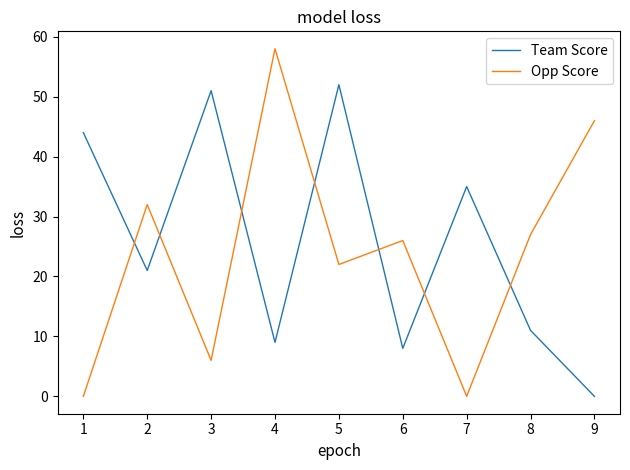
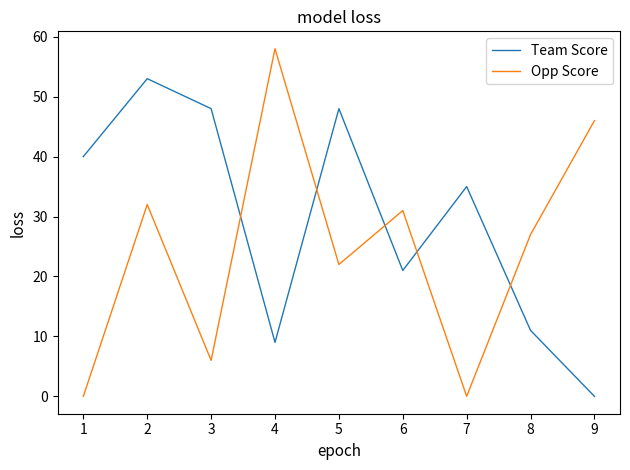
Team Score, 1: 44 -> 40
Team Score, 2: 21 -> 53
Team Score, 3: 51 -> 48
Team Score, 5: 52 -> 48
Team Score, 6: 8 -> 21
Opp Score, 6: 26 -> 31
